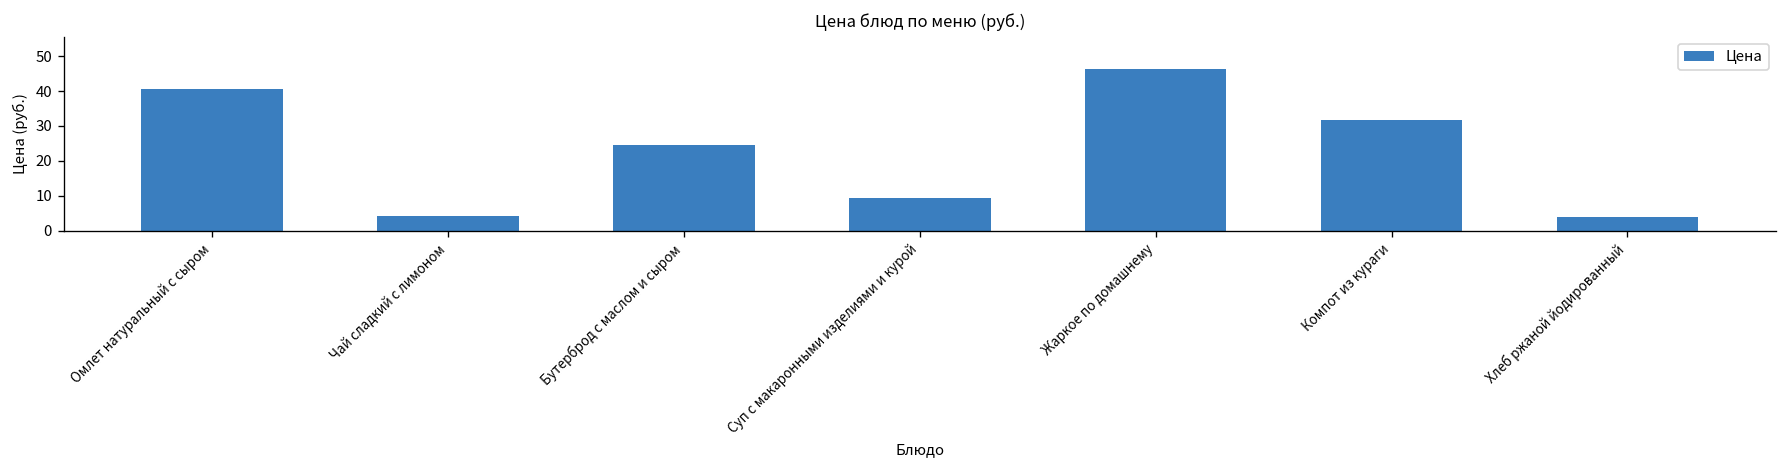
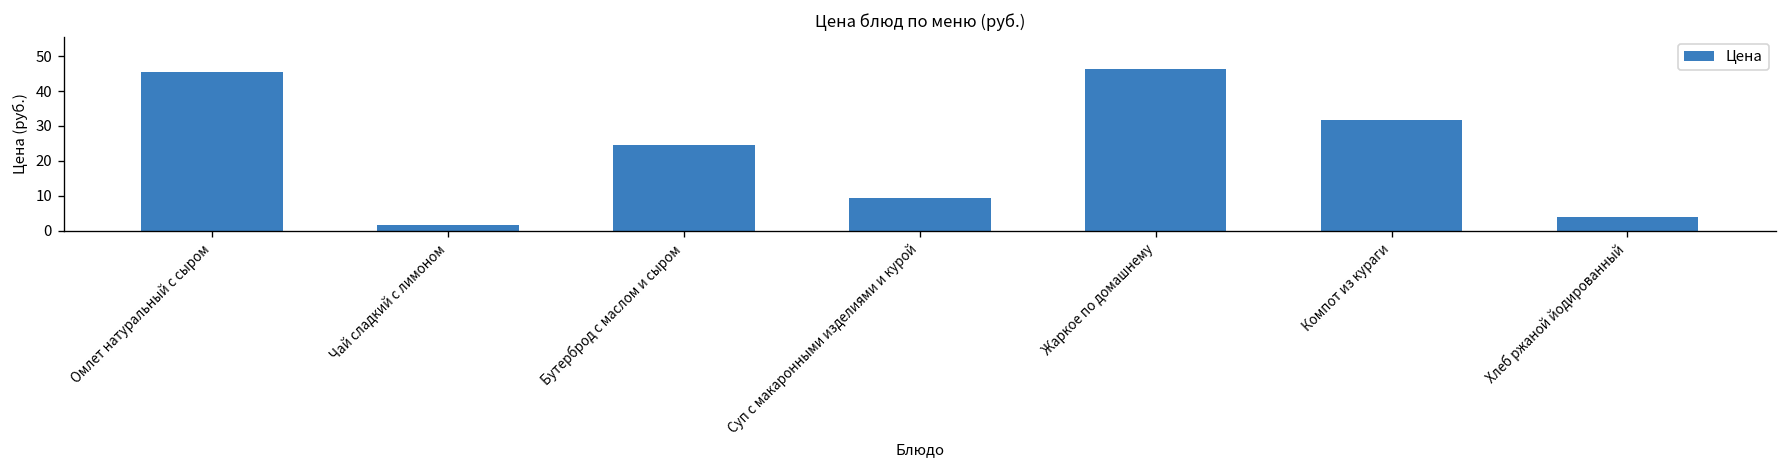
Омлет натуральный с сыром: 41 -> 45
Чай сладкий с лимоном: 4 -> 1
